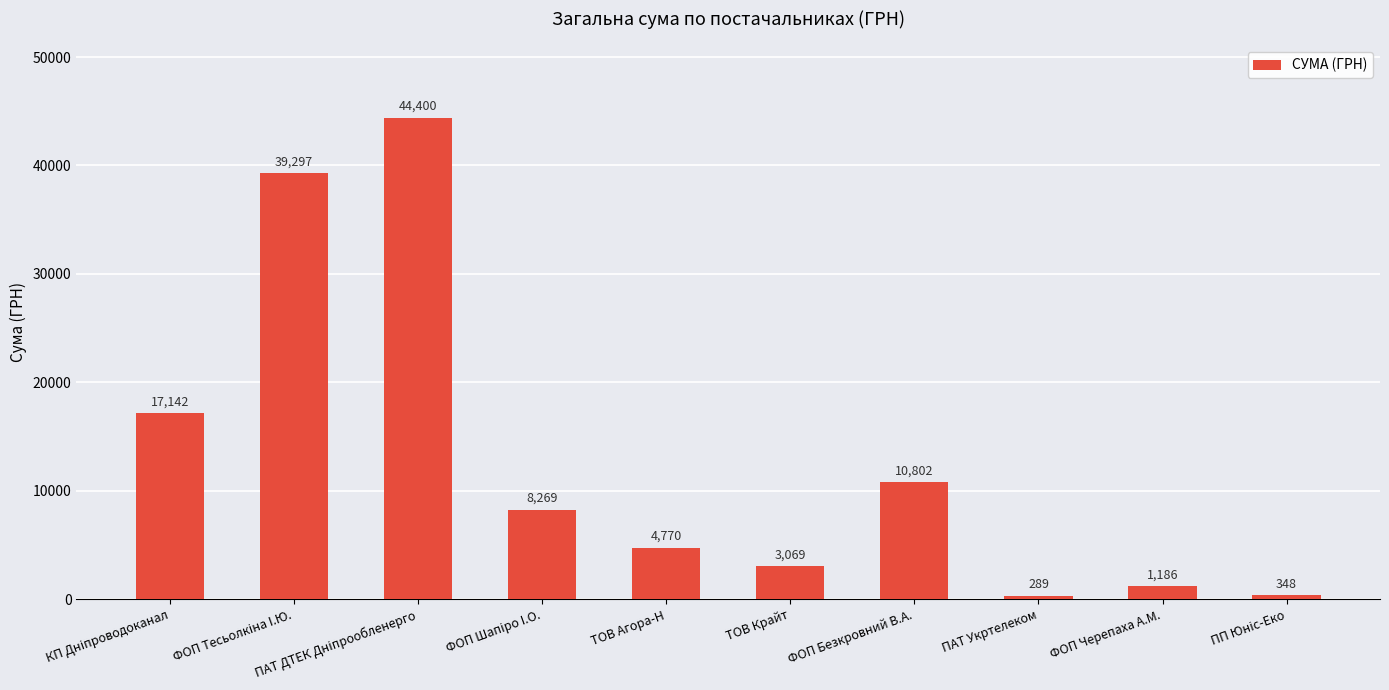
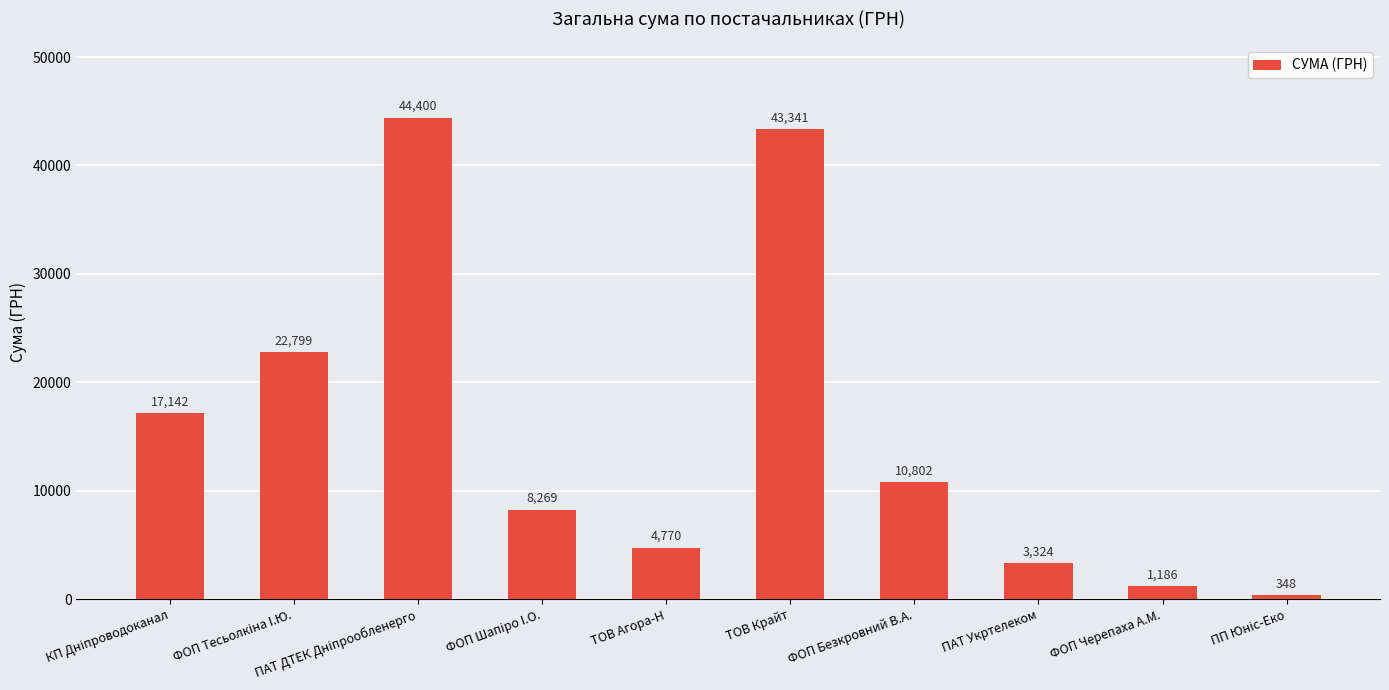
ФОП Тесьолкіна І.Ю.: 39,297 -> 22,799
ТОВ Крайт: 3,069 -> 43,341
ПАТ Укртелеком: 289 -> 3,324
